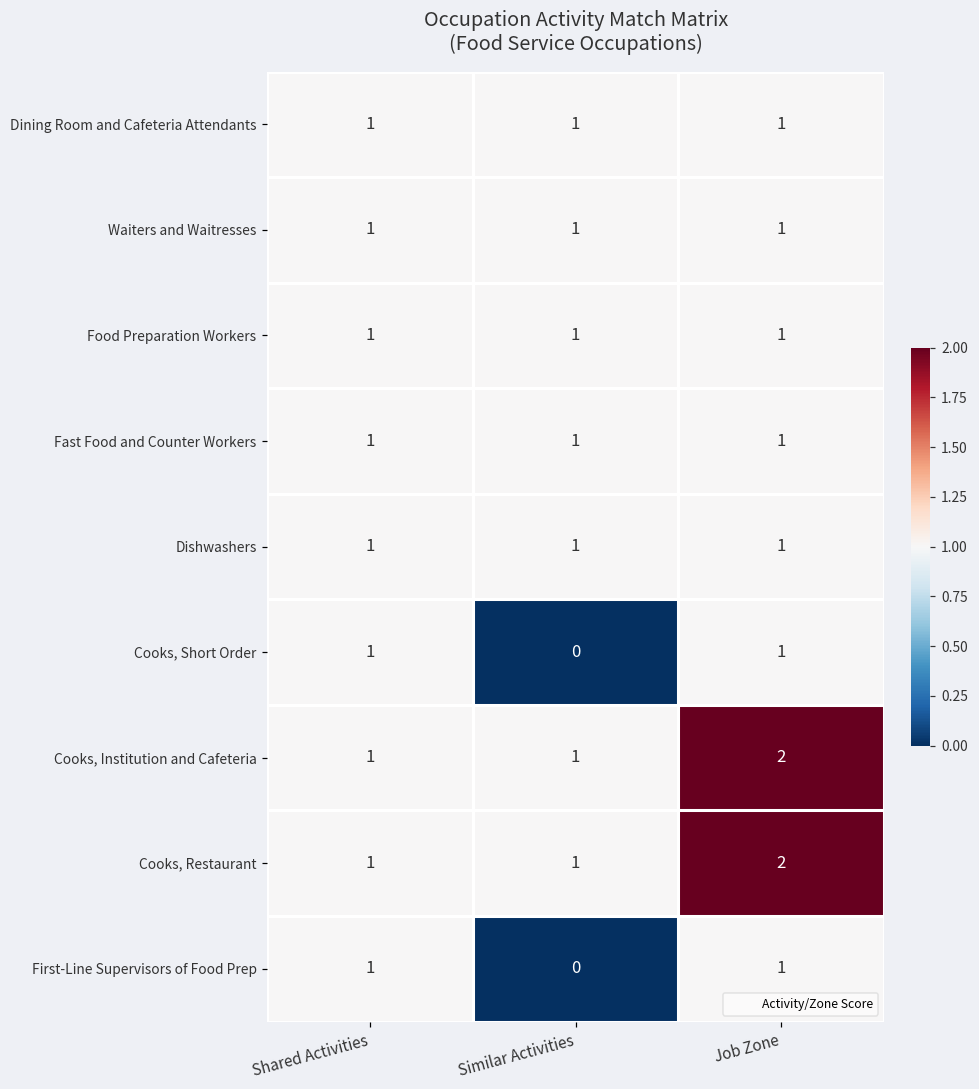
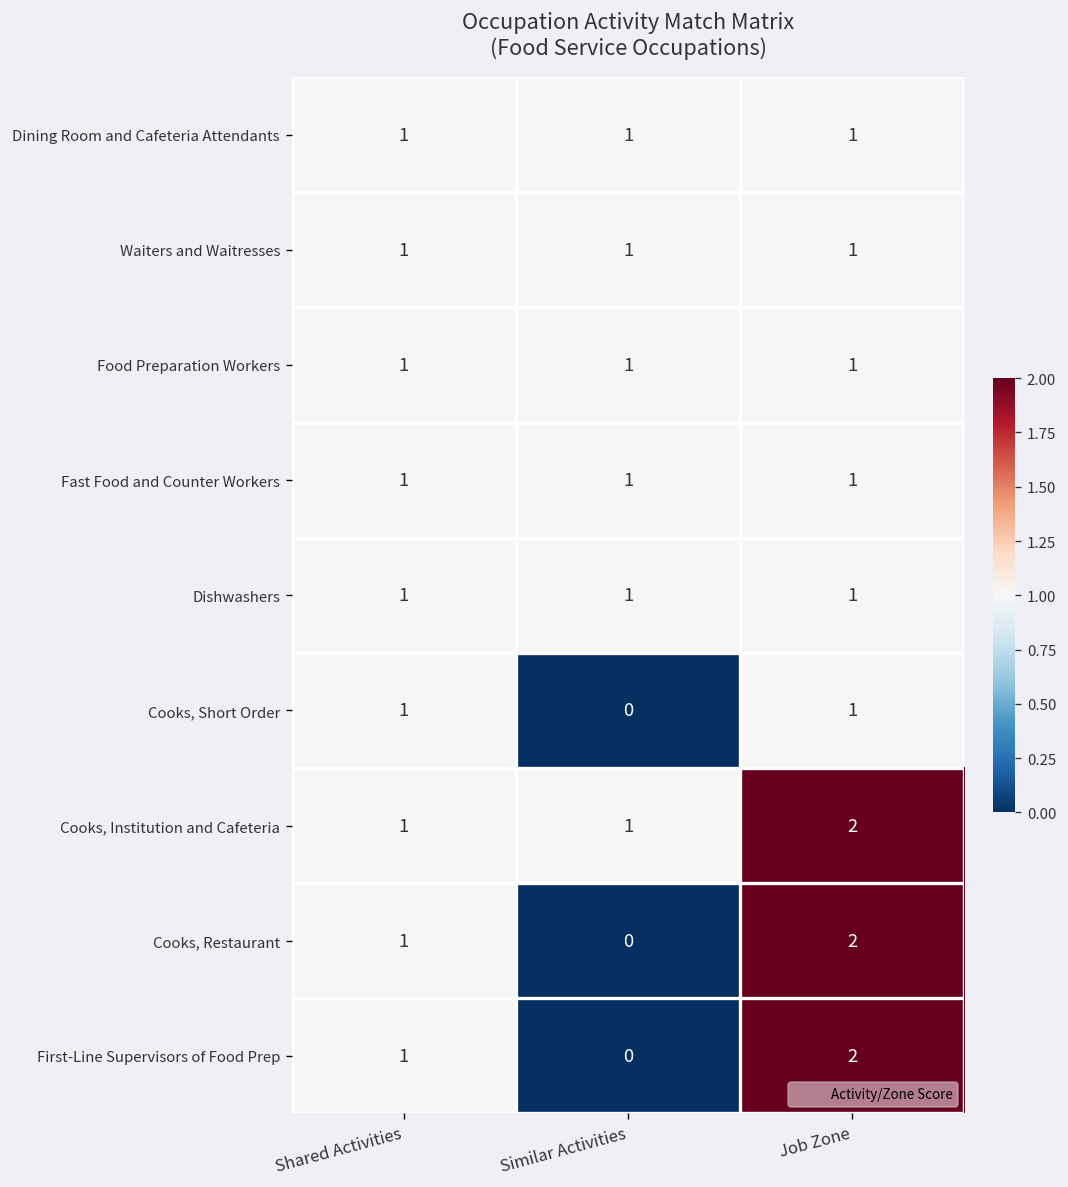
Cooks, Restaurant, Similar Activities: 1 -> 0
First-Line Supervisors of Food Prep, Job Zone: 1 -> 2
